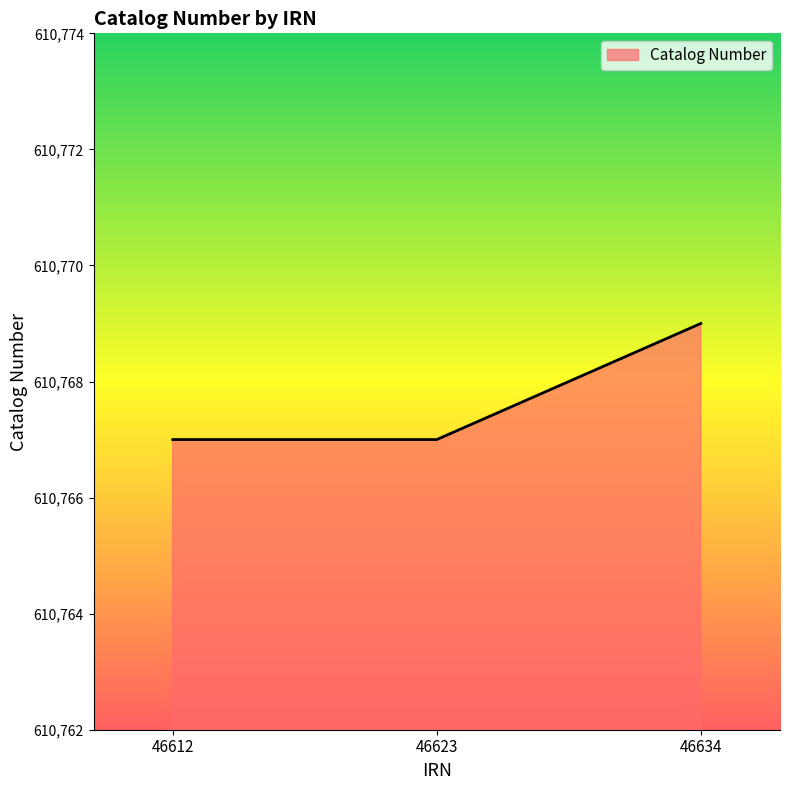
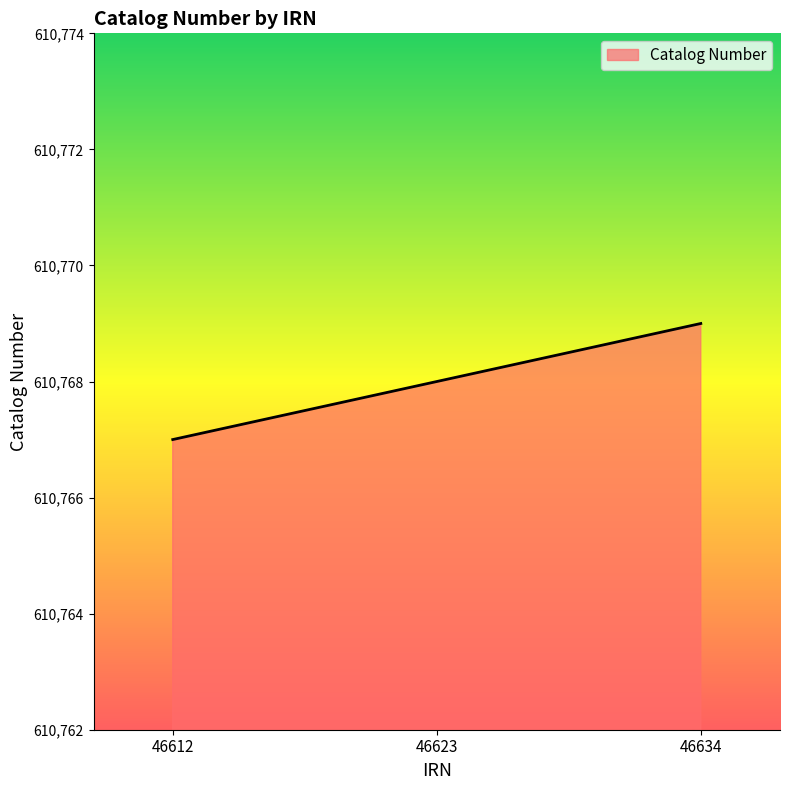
46623: 610,767 -> 610,768
